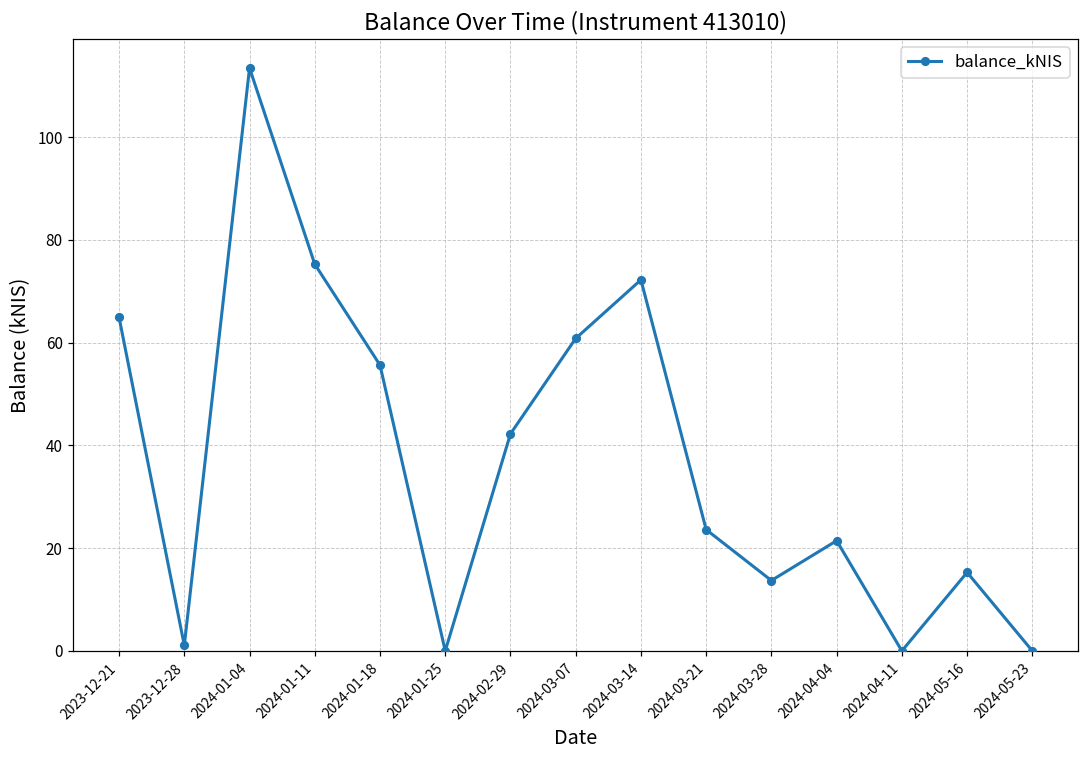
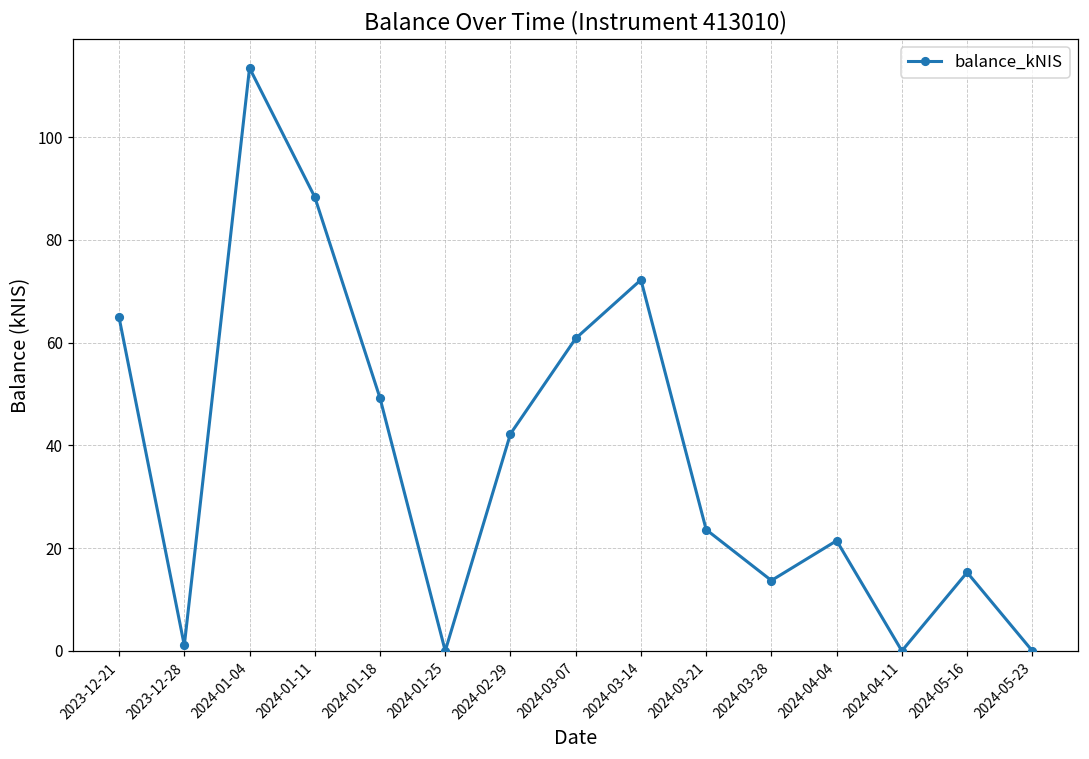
2024-01-11: 75 -> 88
2024-01-18: 56 -> 49
